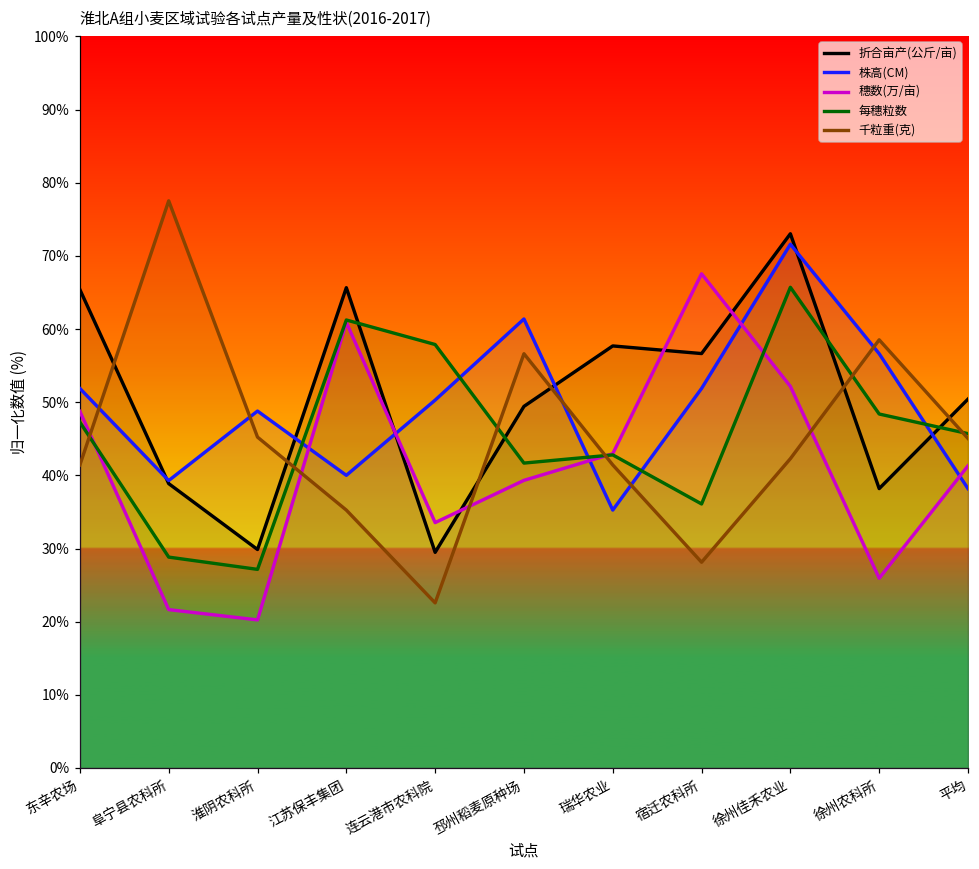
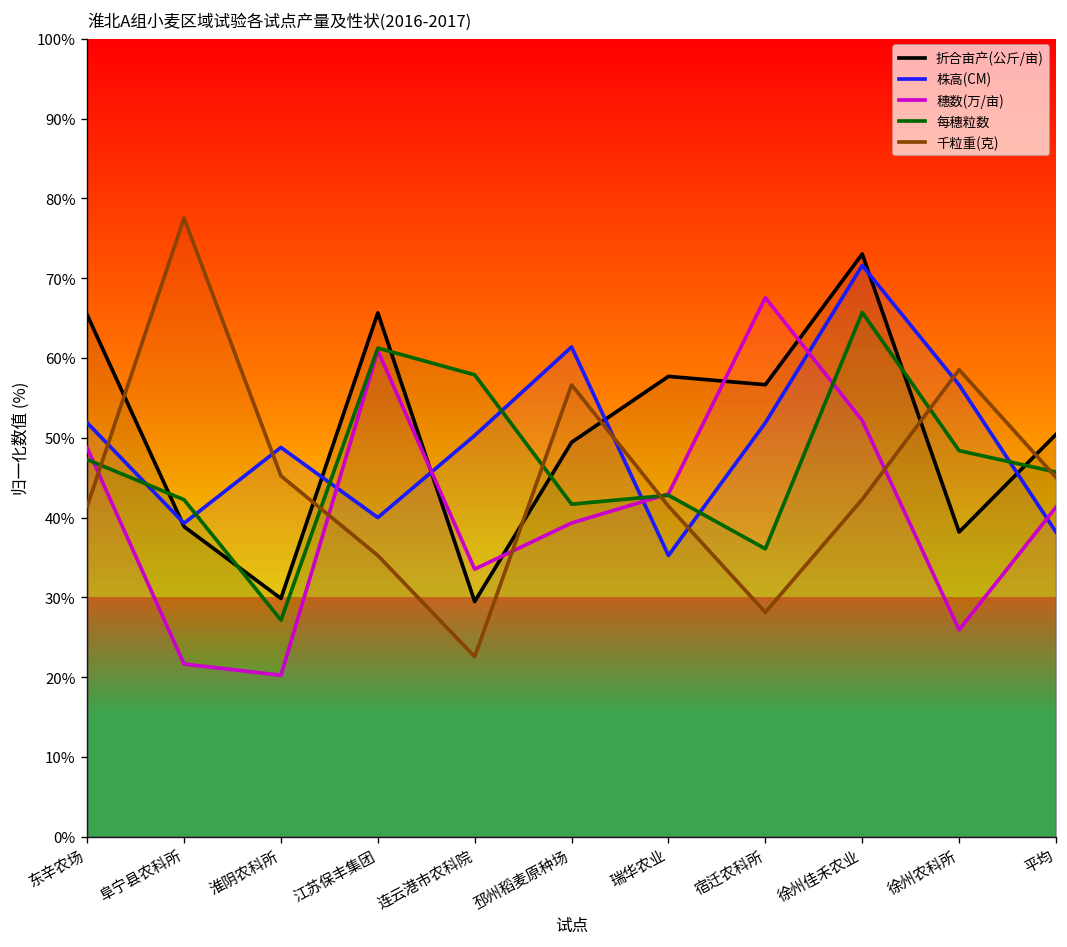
每穗粒数, 阜宁县农科所: 29% -> 42%
